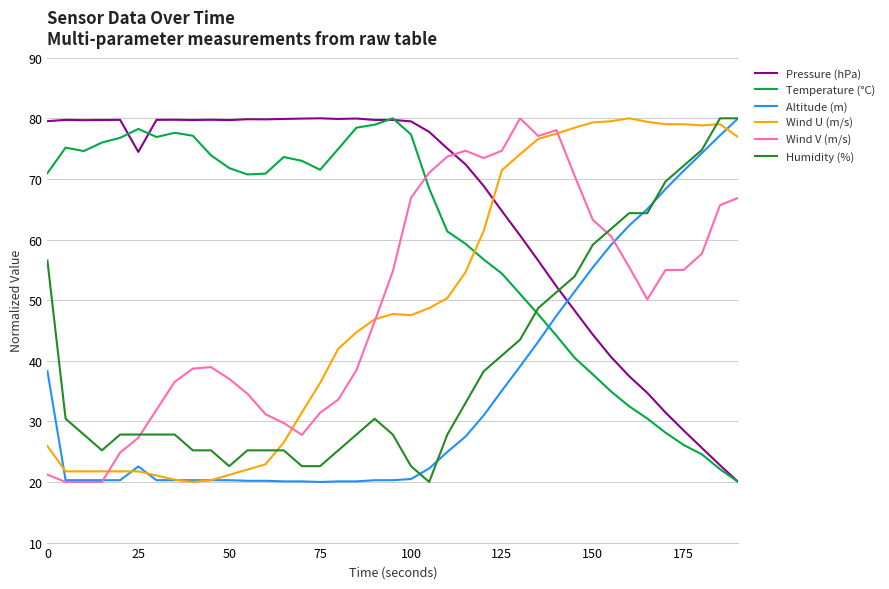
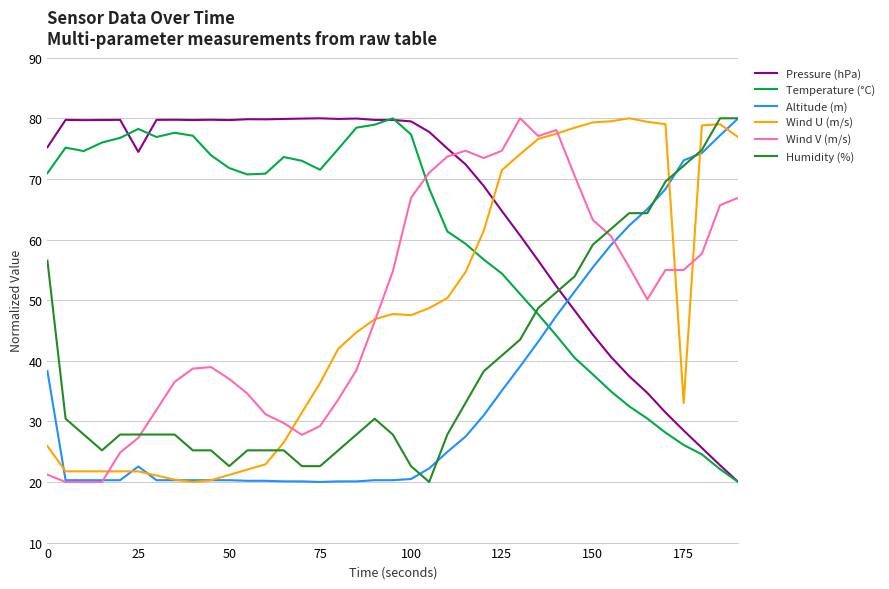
Pressure (hPa), 0: 80 -> 75
Wind V (m/s), 75: 31 -> 29
Altitude (m), 175: 71 -> 73
Wind U (m/s), 175: 79 -> 33
